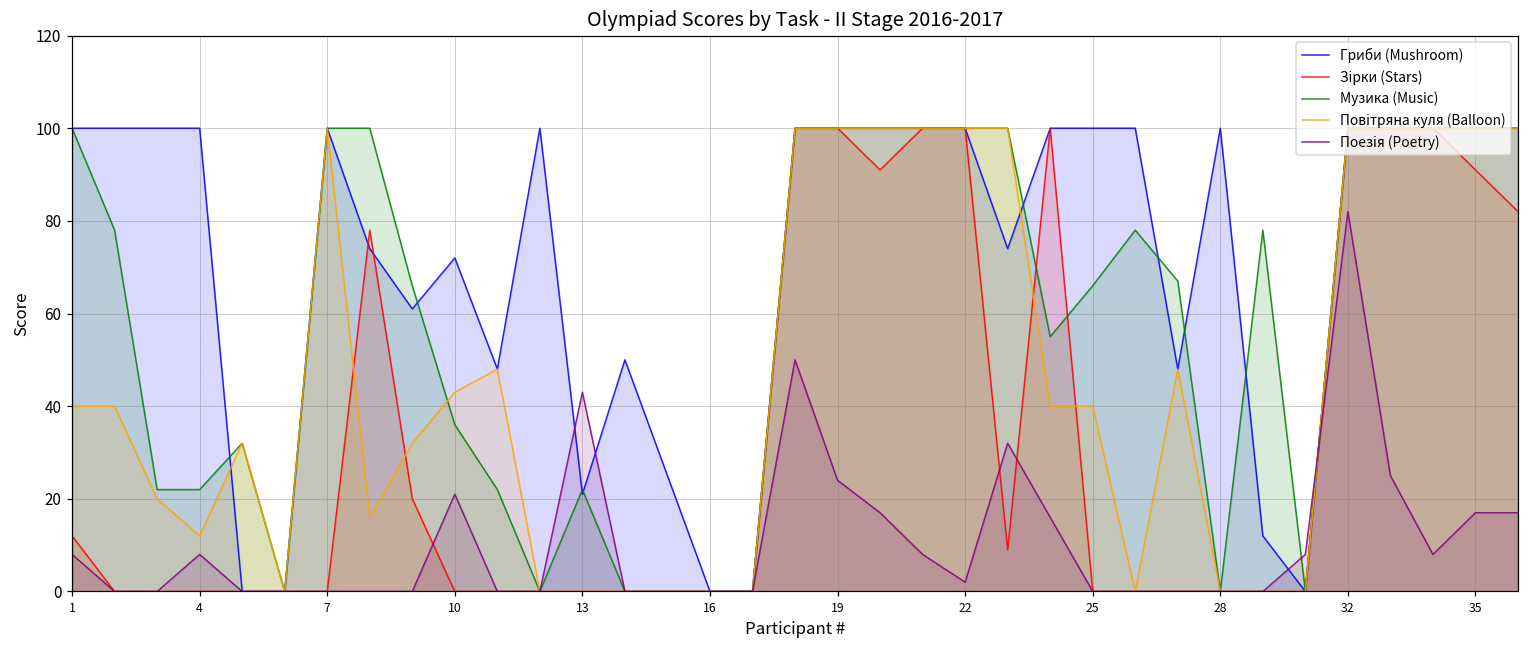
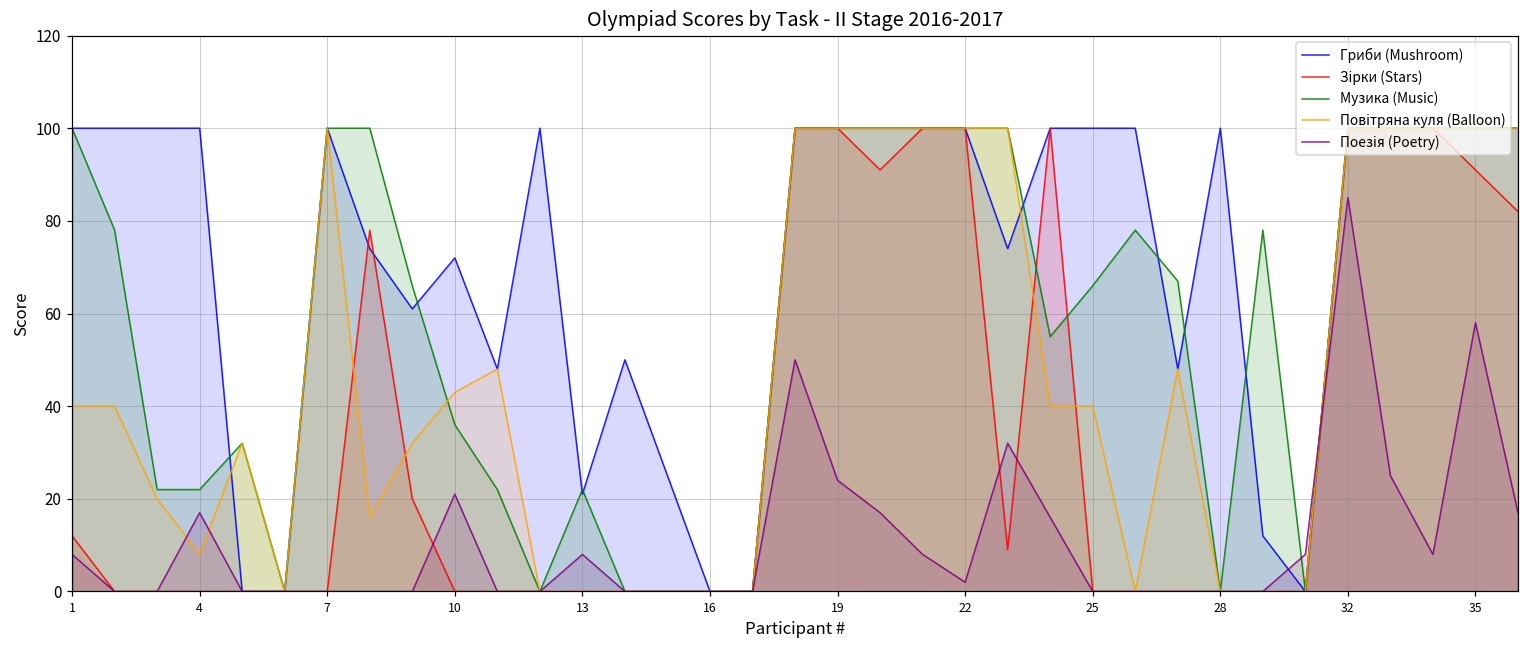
Повітряна куля (Balloon), 4: 12 -> 8
Поезія (Poetry), 4: 8 -> 17
Поезія (Poetry), 13: 43 -> 8
Поезія (Poetry), 32: 82 -> 85
Поезія (Poetry), 35: 17 -> 58
